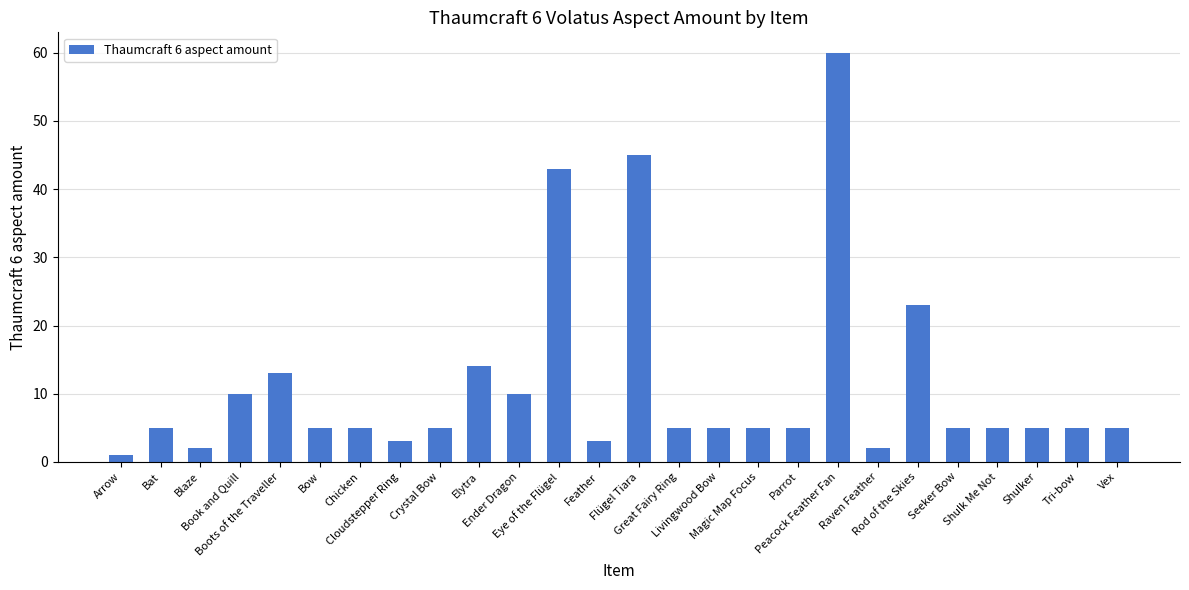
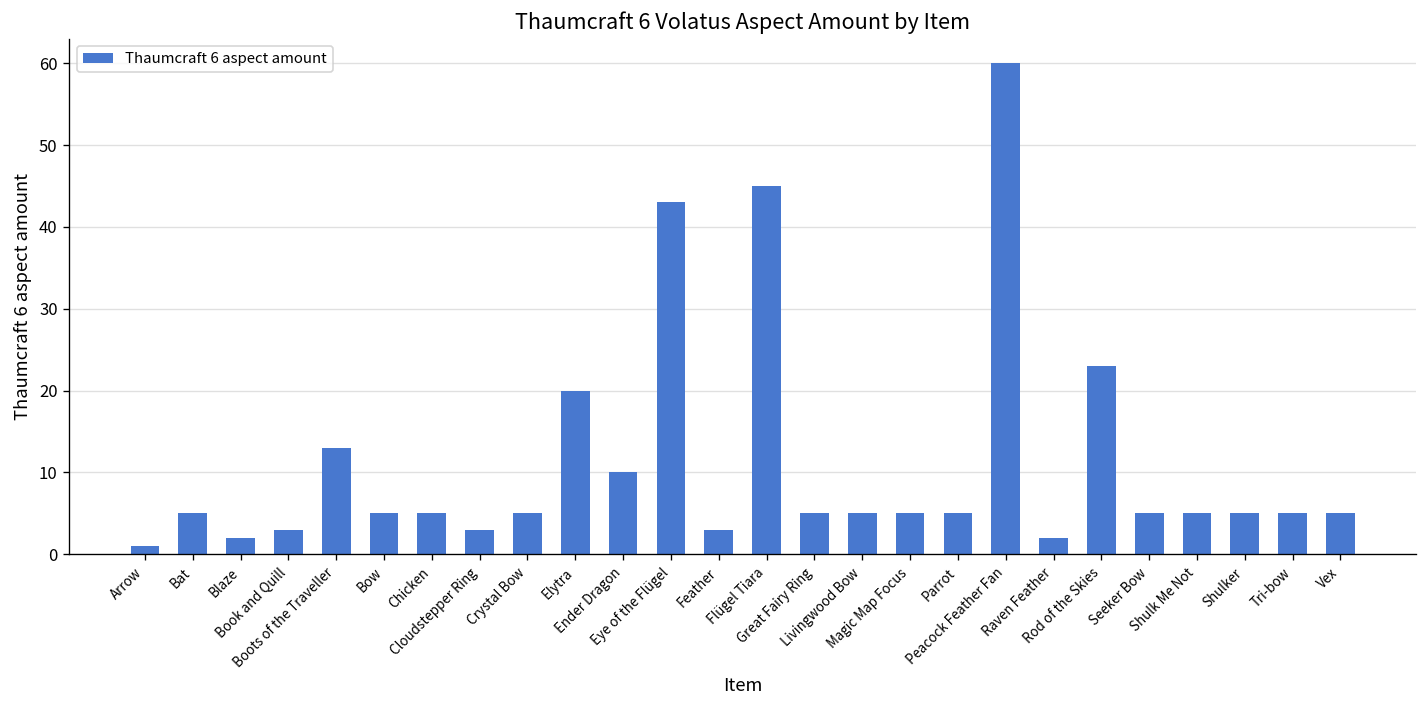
Book and Quill: 10 -> 3
Elytra: 14 -> 20
